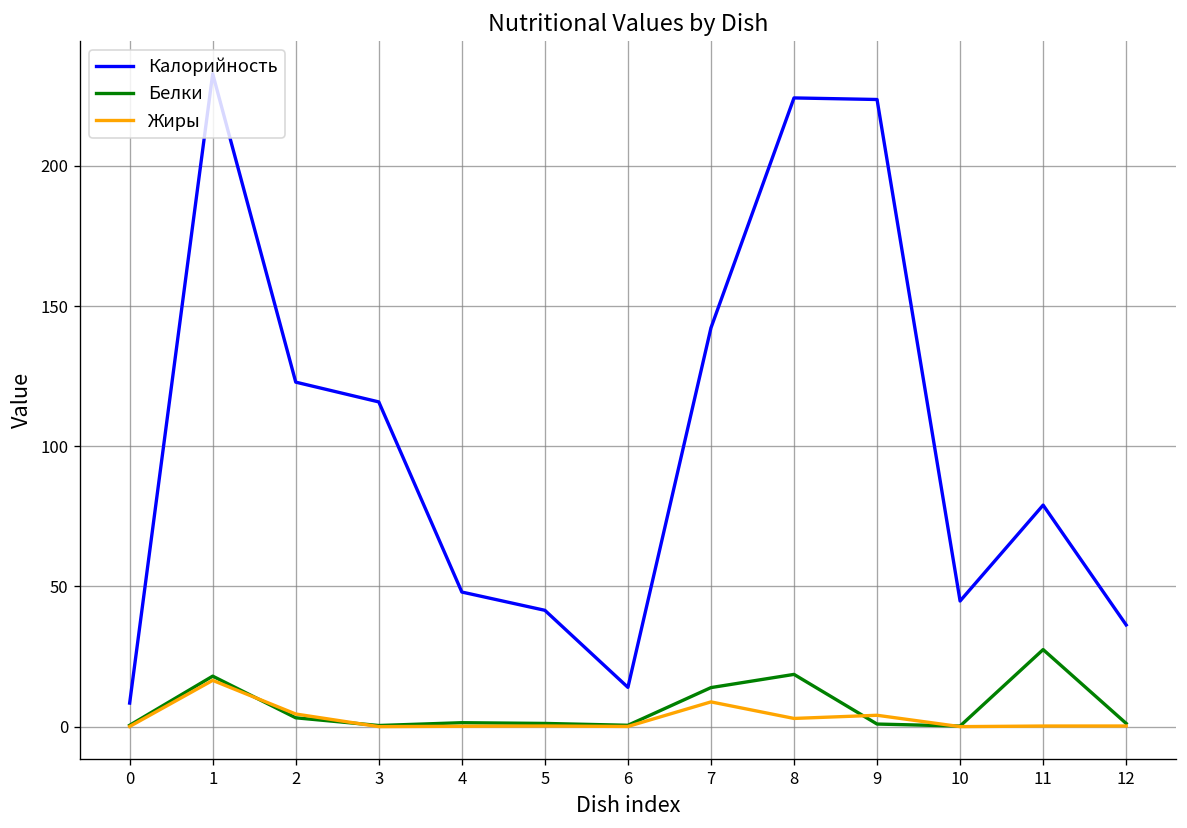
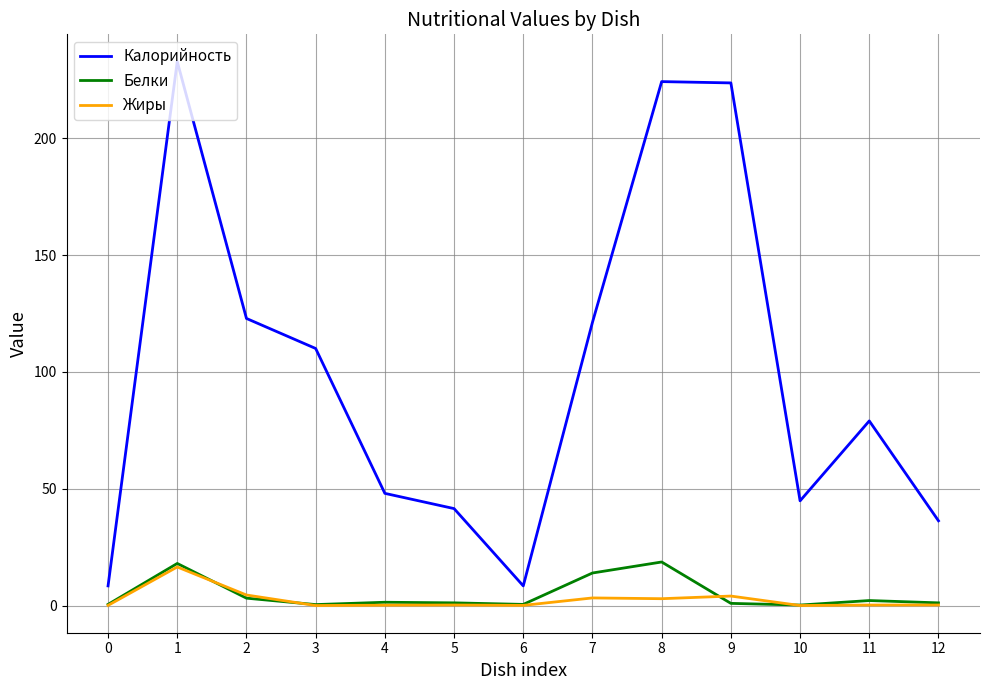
Калорийность, 3: 116 -> 110
Калорийность, 6: 14 -> 8
Калорийность, 7: 142 -> 121
Жиры, 7: 9 -> 3
Белки, 11: 27 -> 2
